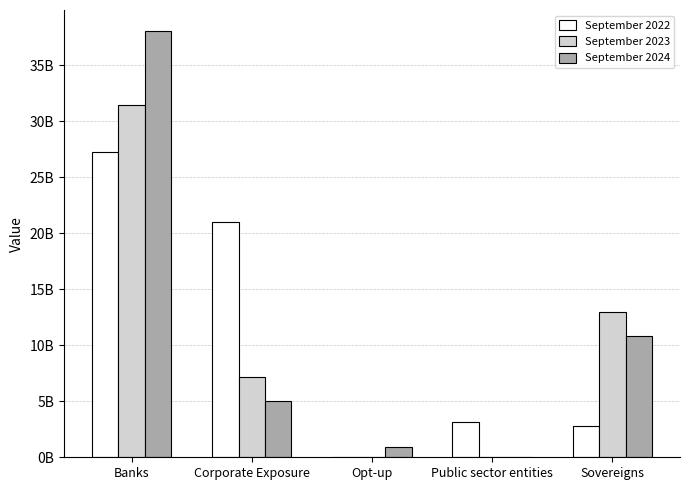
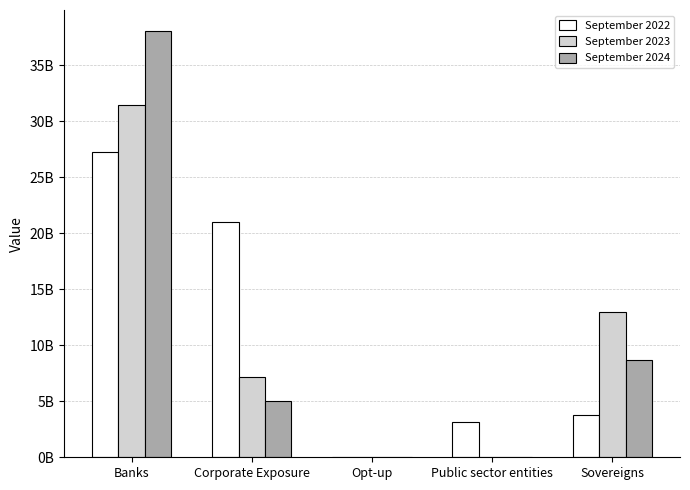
September 2024, Opt-up: 900000000 -> 0
September 2022, Sovereigns: 2800000000 -> 3800000000
September 2024, Sovereigns: 10900000000 -> 8700000000
